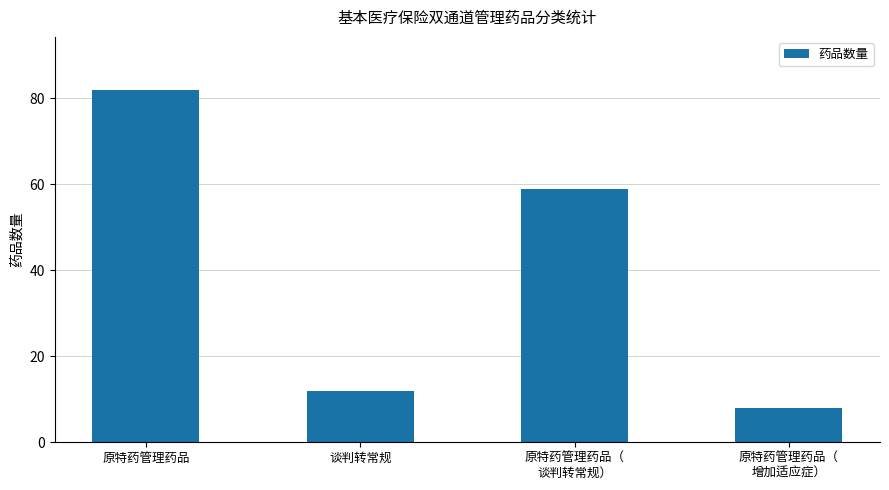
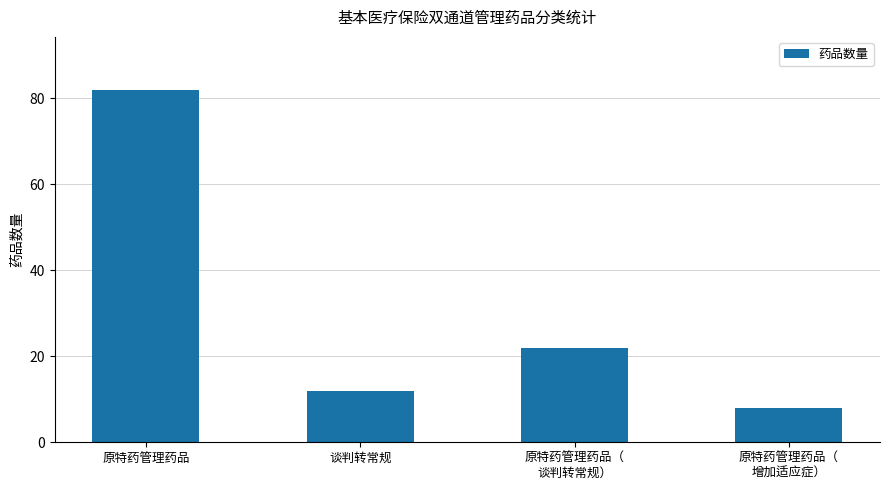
原特药管理药品（ 谈判转常规）: 59 -> 22
